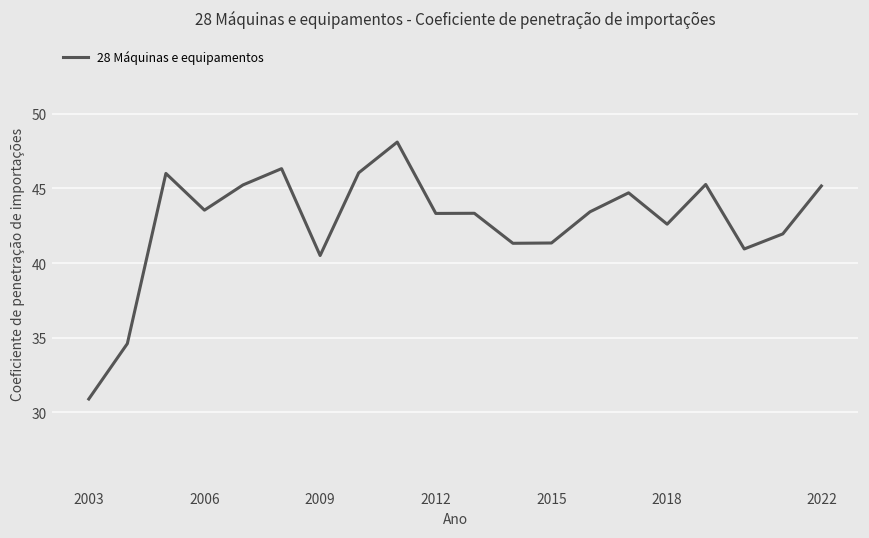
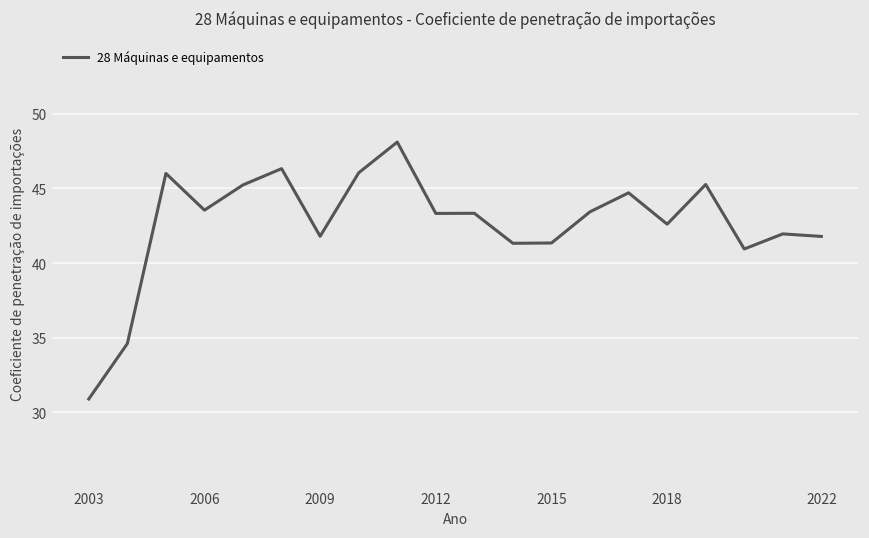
2009: 40.5 -> 41.8
2022: 45.2 -> 41.8
